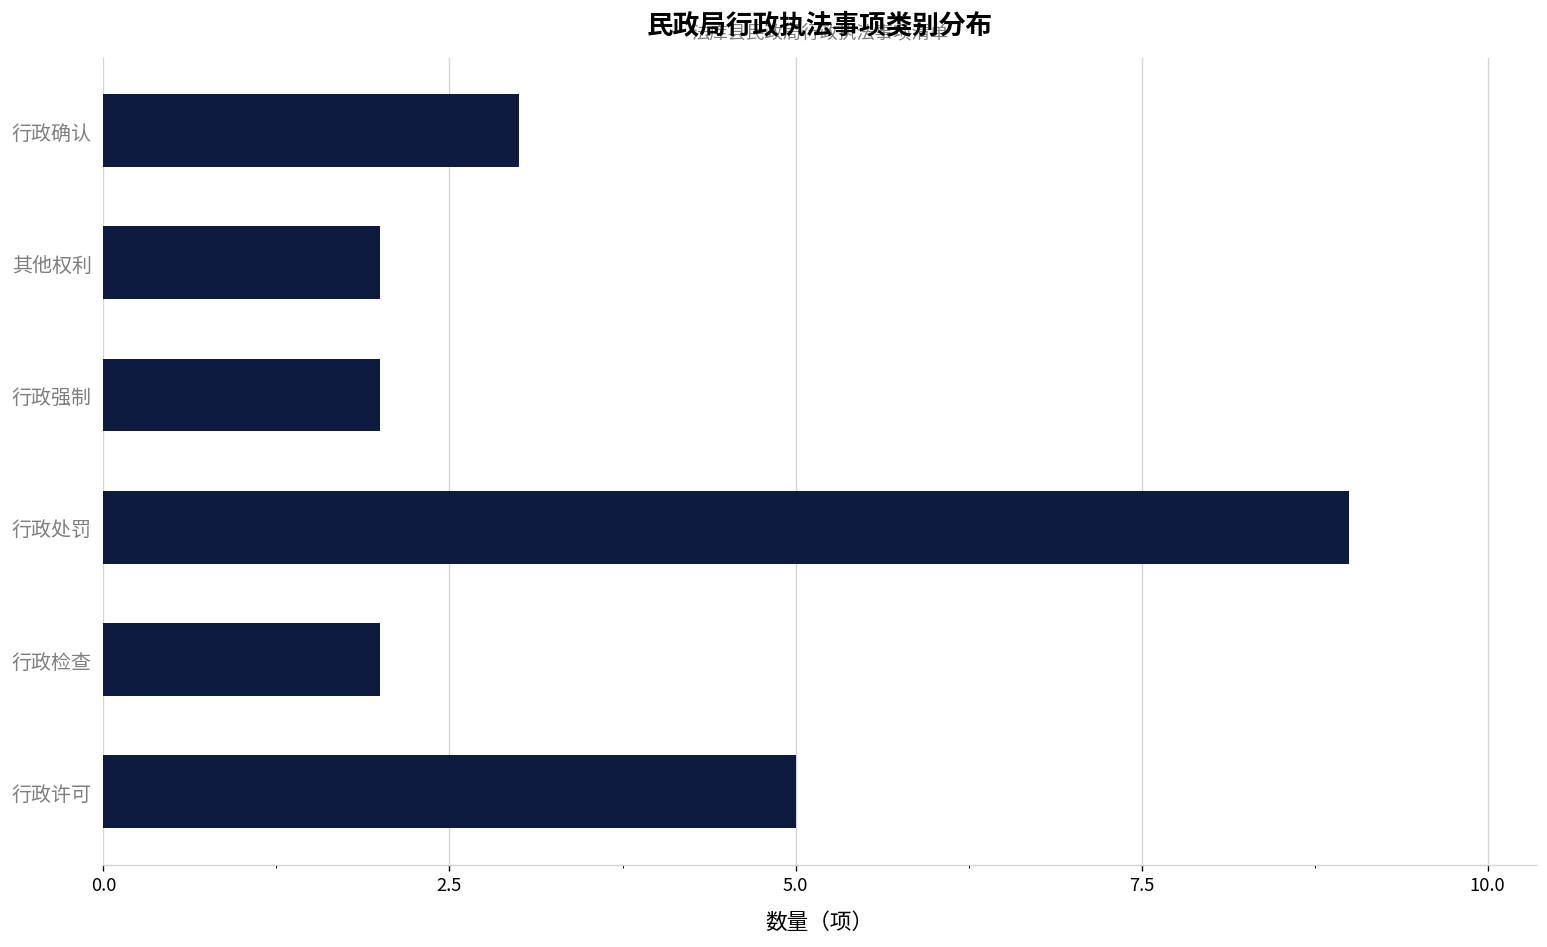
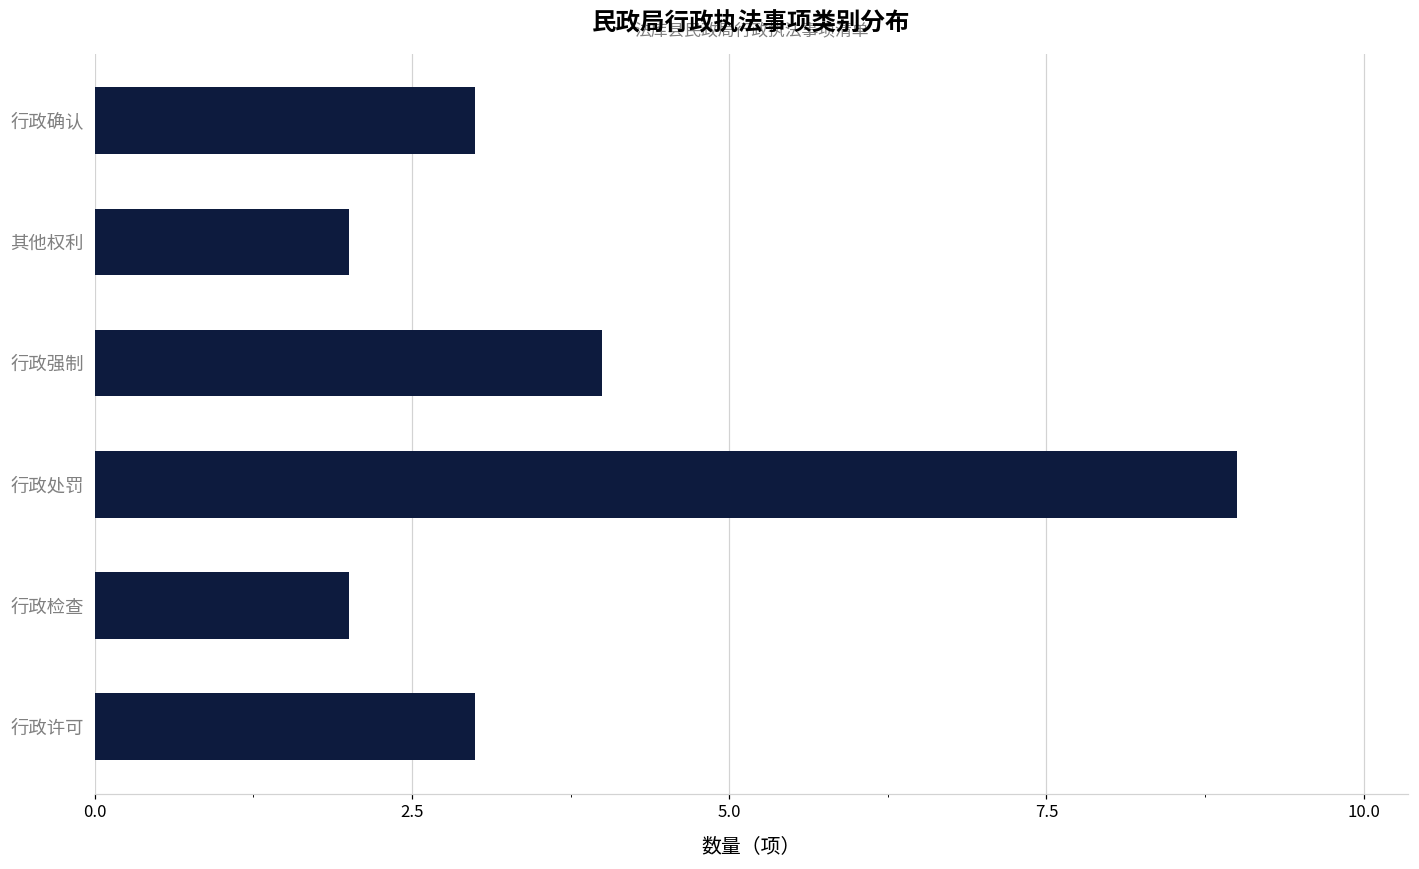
行政强制: 2 -> 4
行政许可: 5 -> 3
